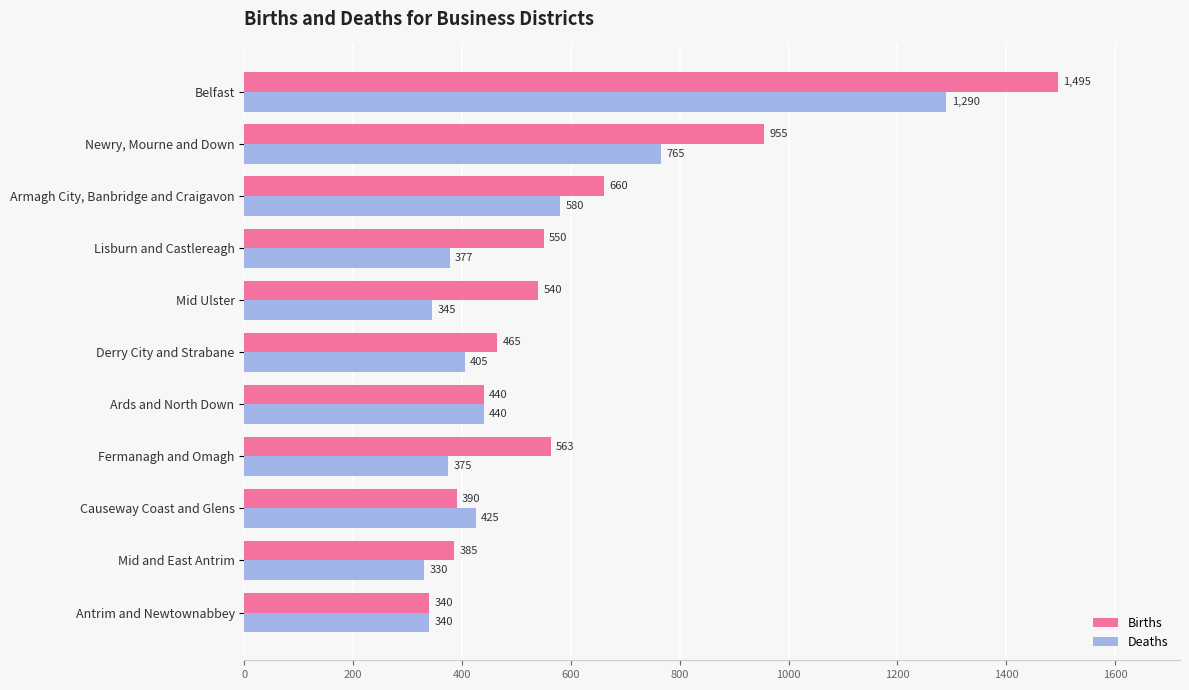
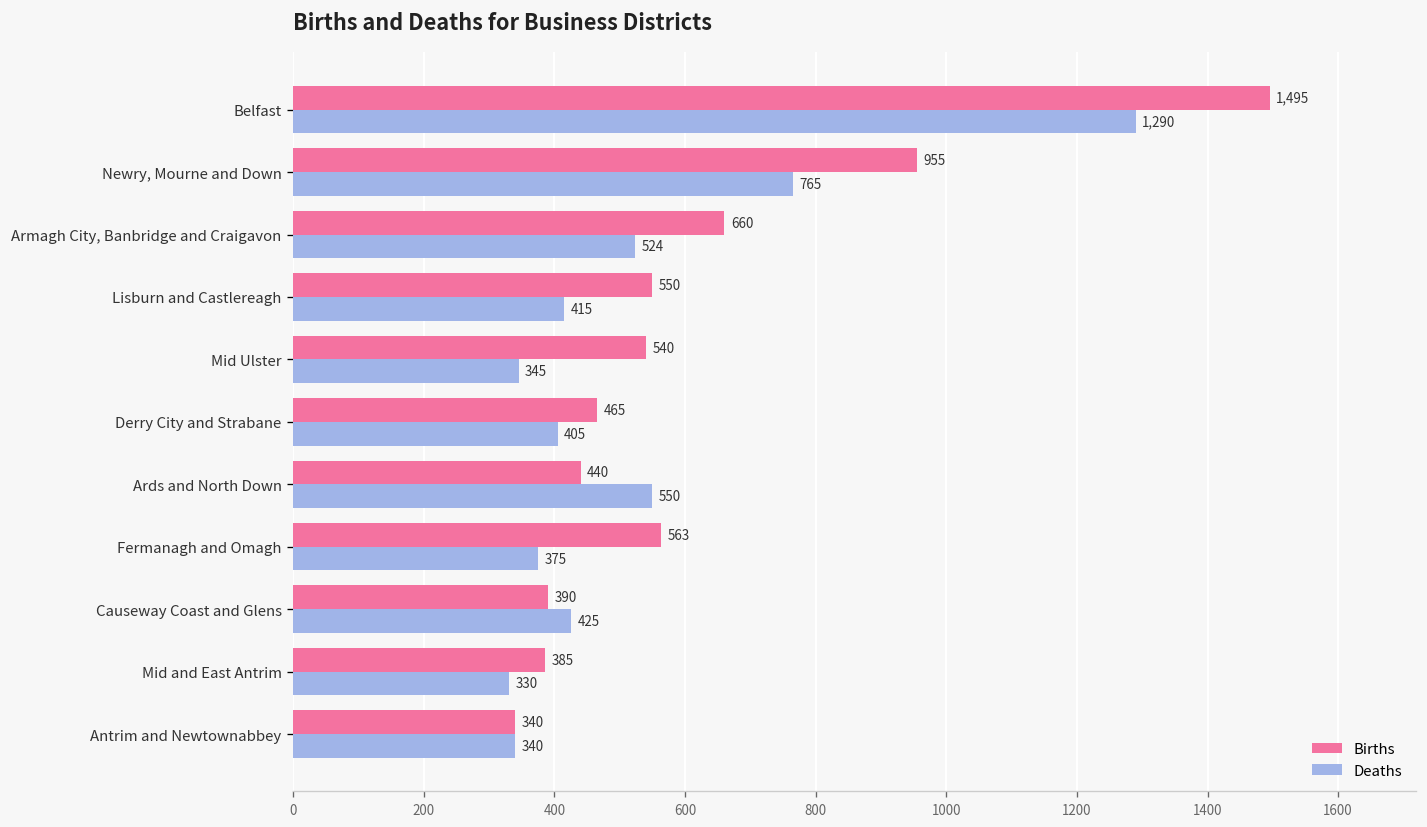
Deaths, Armagh City, Banbridge and Craigavon: 580 -> 524
Deaths, Lisburn and Castlereagh: 377 -> 415
Deaths, Ards and North Down: 440 -> 550
